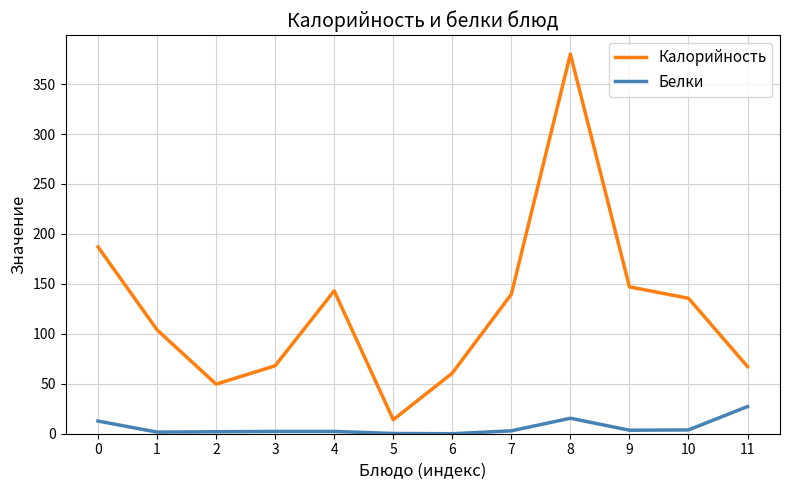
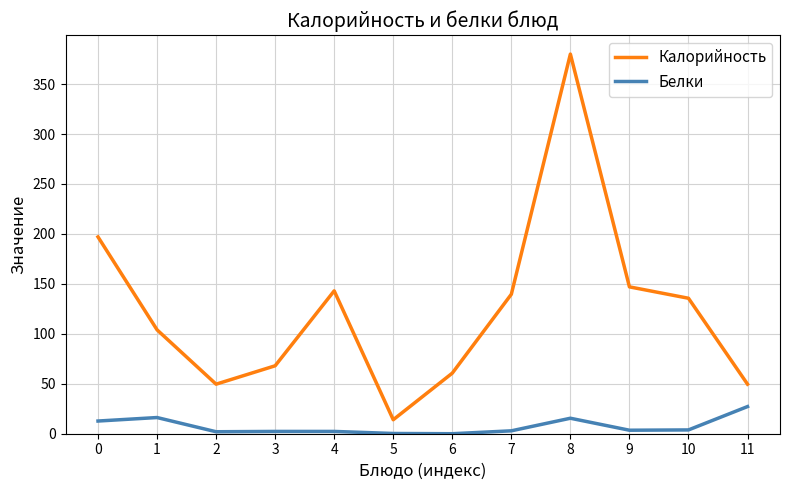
Калорийность, 0: 190 -> 200
Белки, 1: 0 -> 20
Калорийность, 11: 70 -> 50
